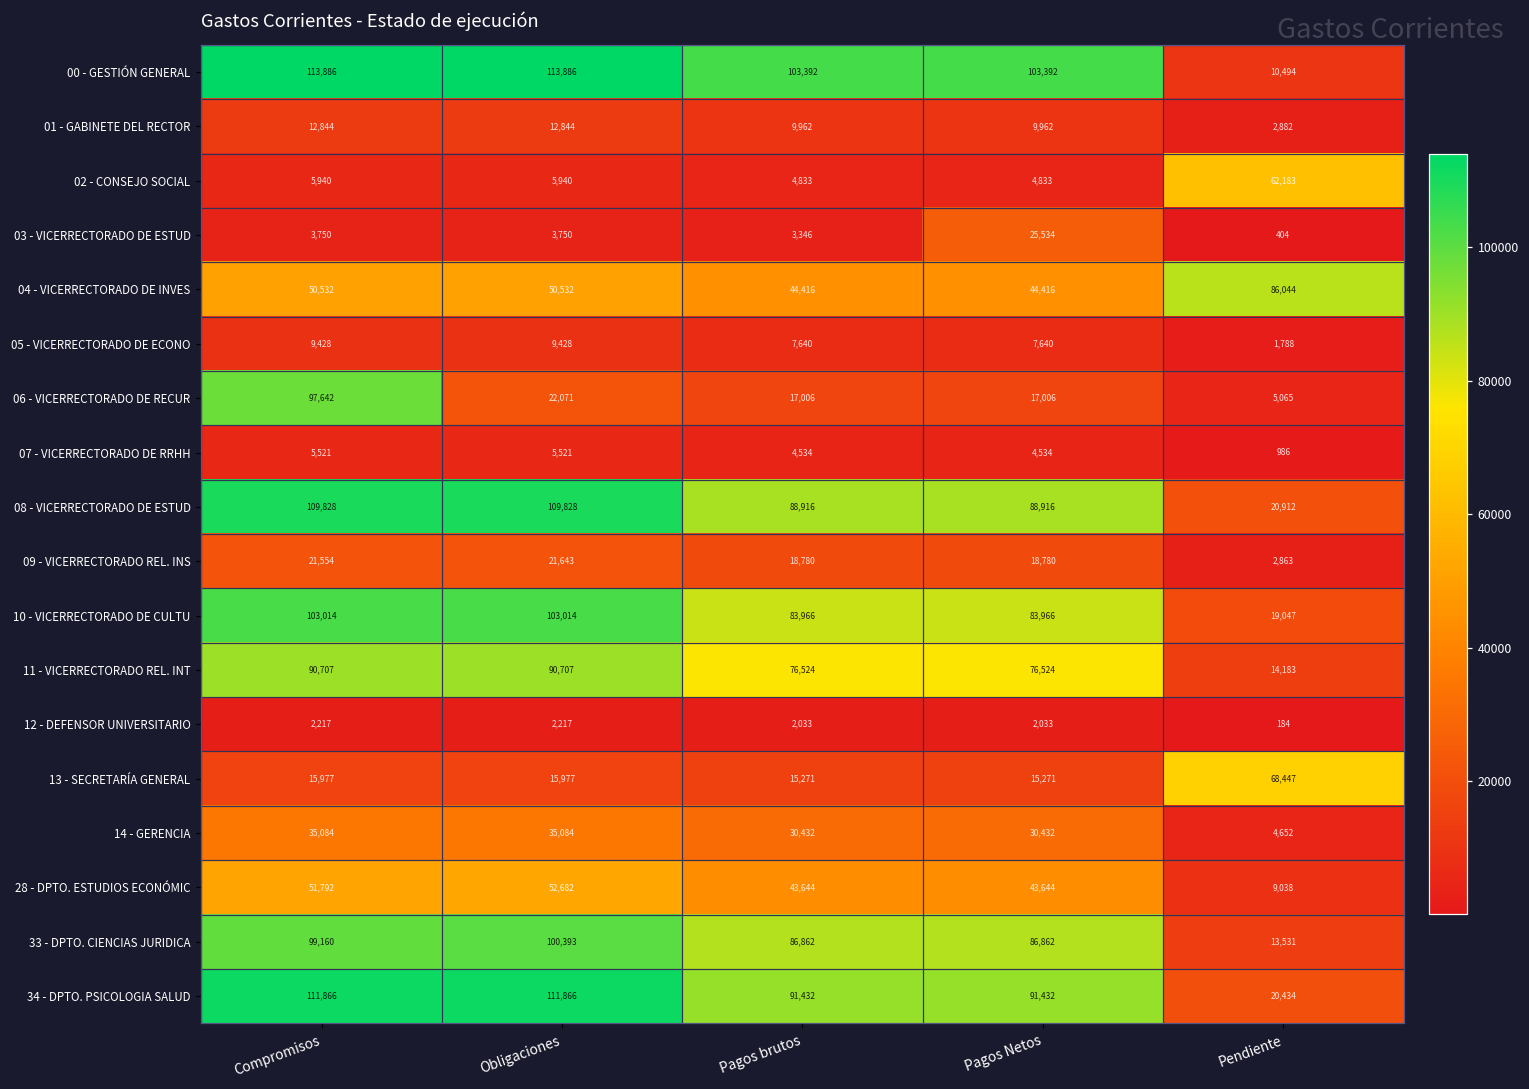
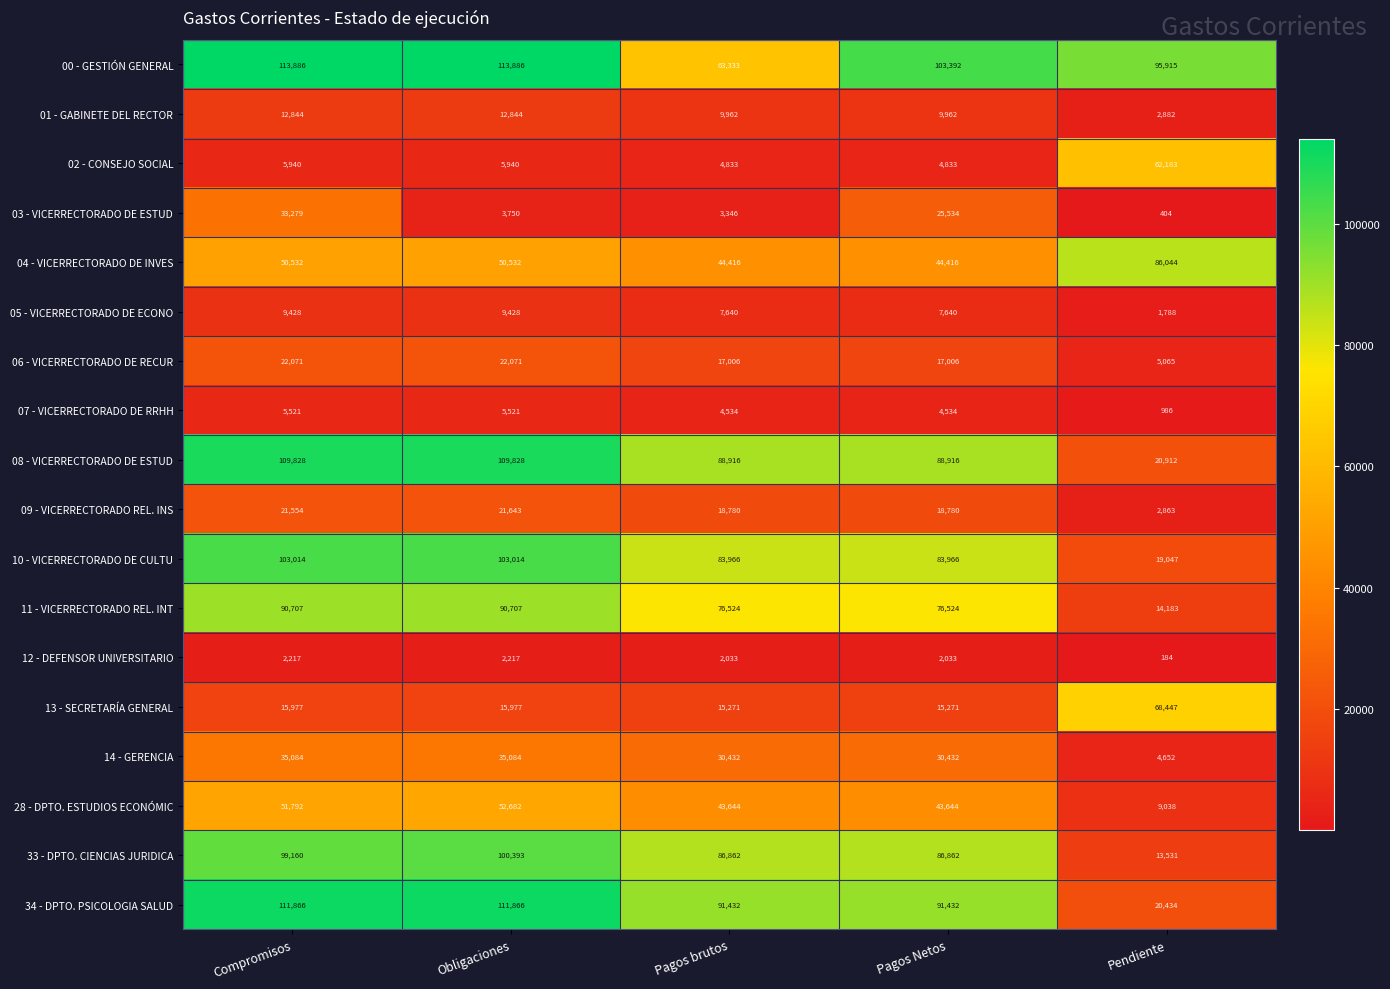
00 - GESTIÓN GENERAL, Pagos brutos: 103,392 -> 63,333
00 - GESTIÓN GENERAL, Pendiente: 10,494 -> 95,915
03 - VICERRECTORADO DE ESTUD, Compromisos: 3,750 -> 33,279
06 - VICERRECTORADO DE RECUR, Compromisos: 97,642 -> 22,071
